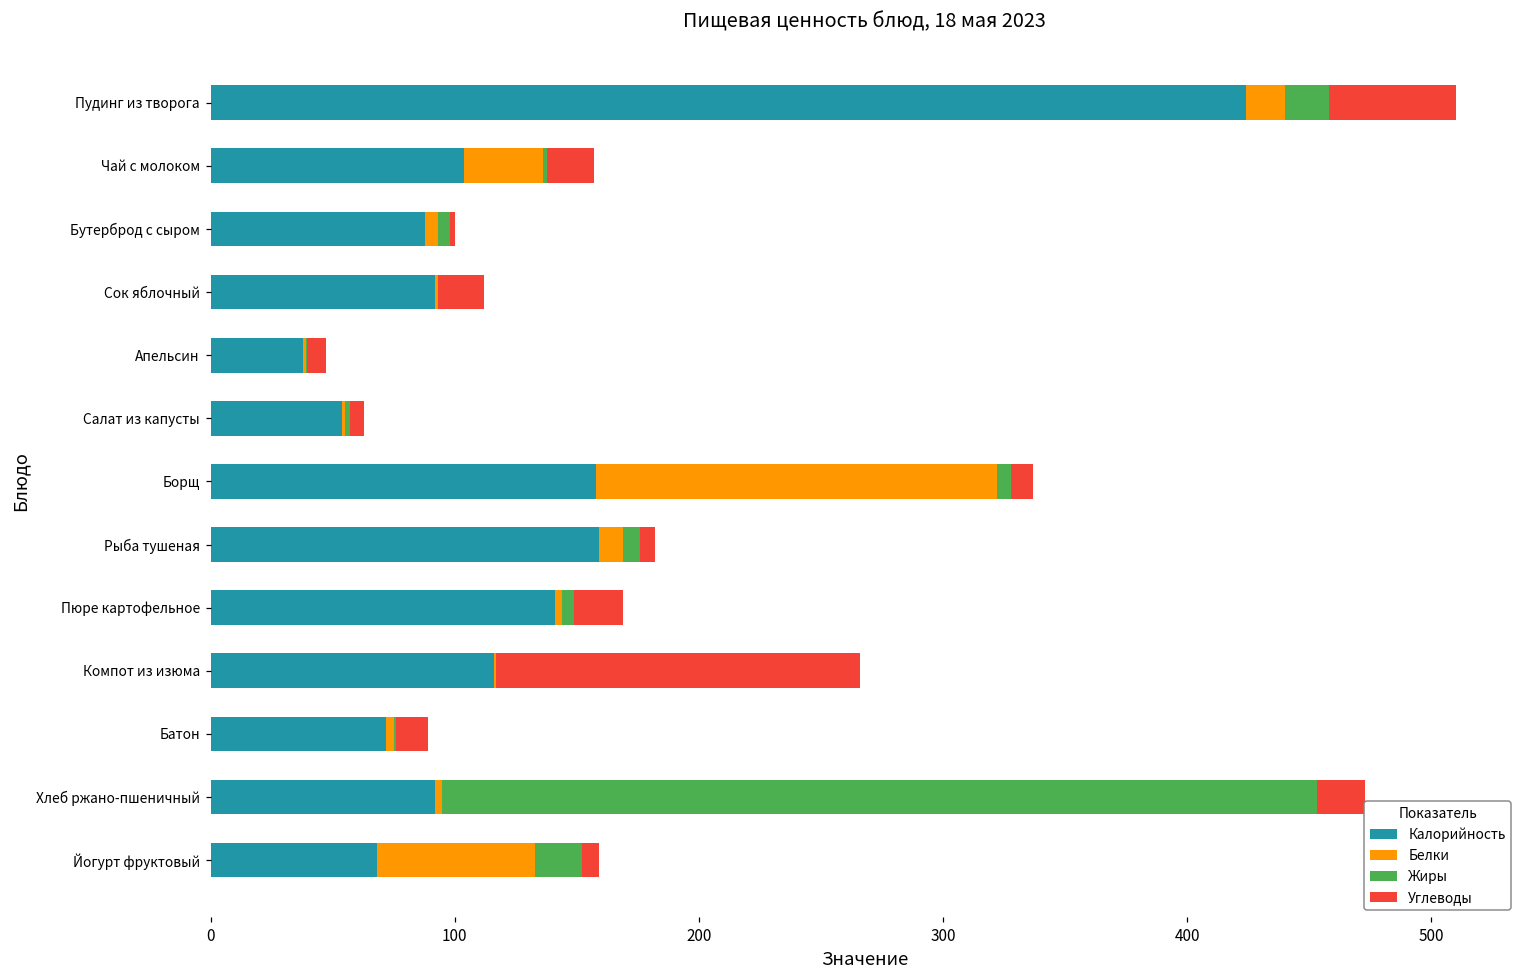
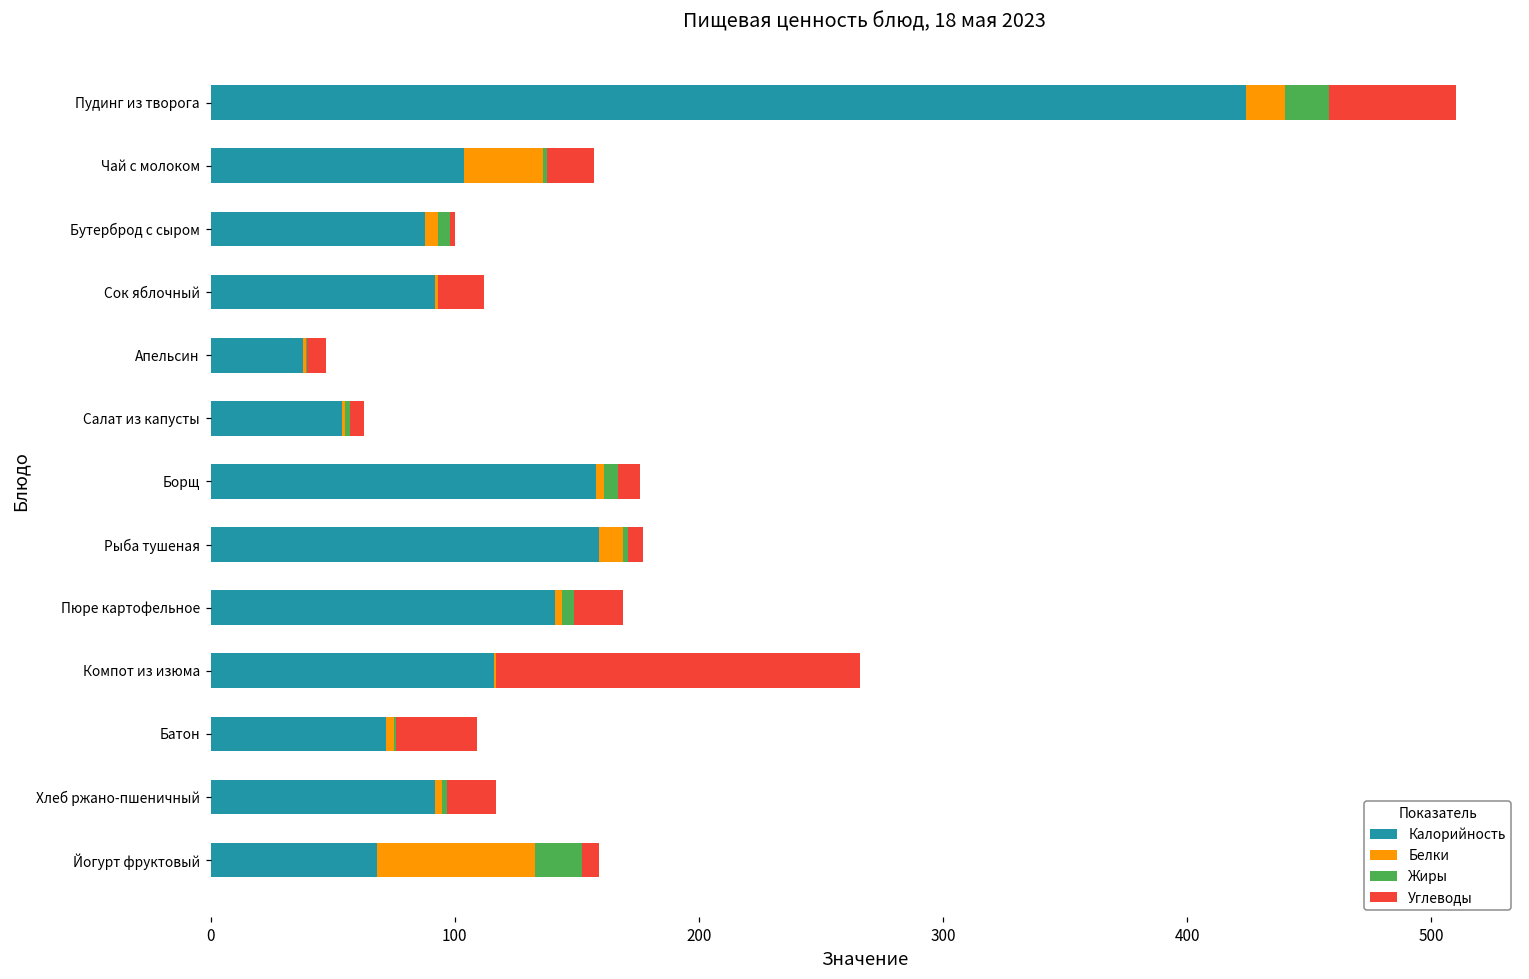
Белки, Борщ: 164 -> 3
Жиры, Рыба тушеная: 7 -> 2
Углеводы, Батон: 13 -> 33
Жиры, Хлеб ржано-пшеничный: 358 -> 2
